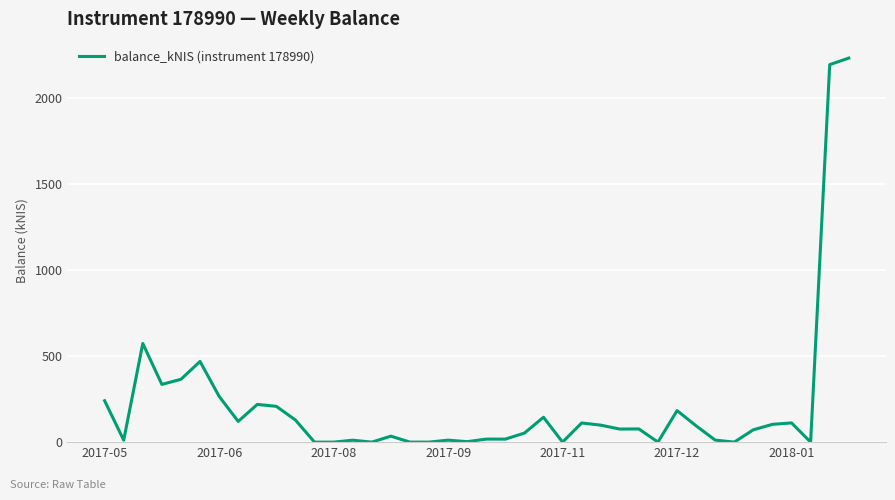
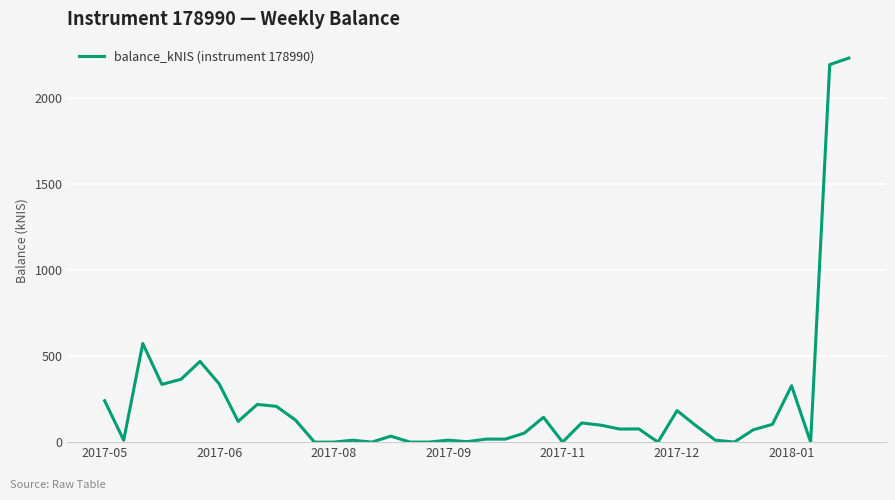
2017-06: 270 -> 340
2018-01: 110 -> 330
